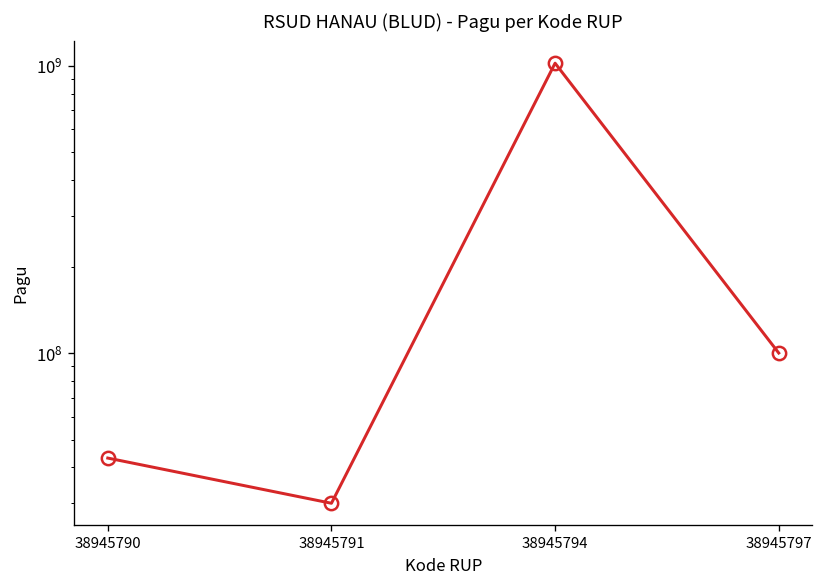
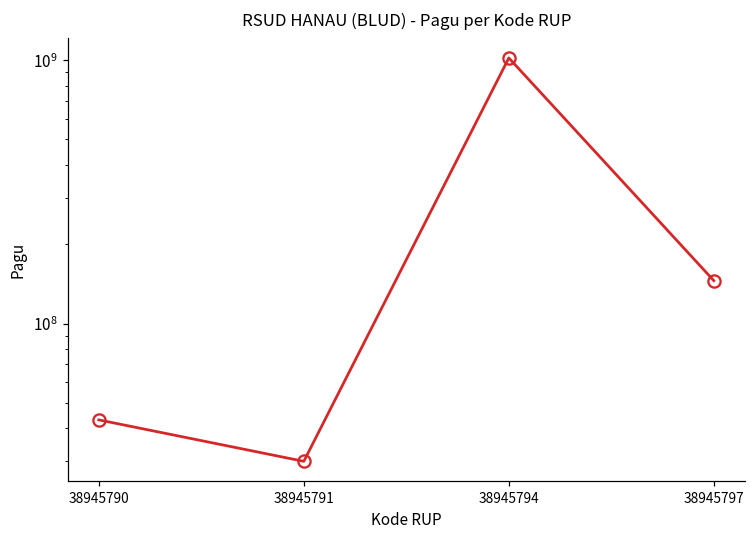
38945797: 100000000 -> 150000000
